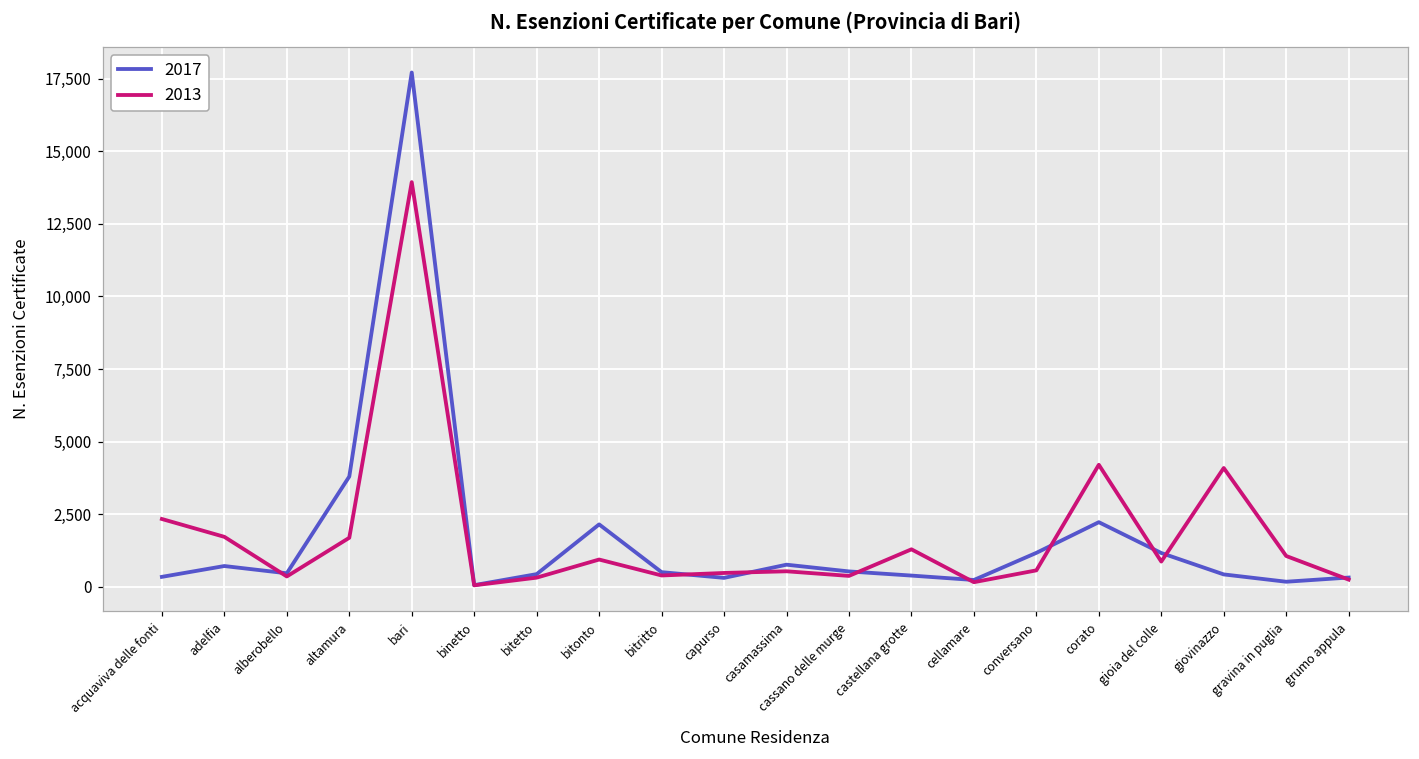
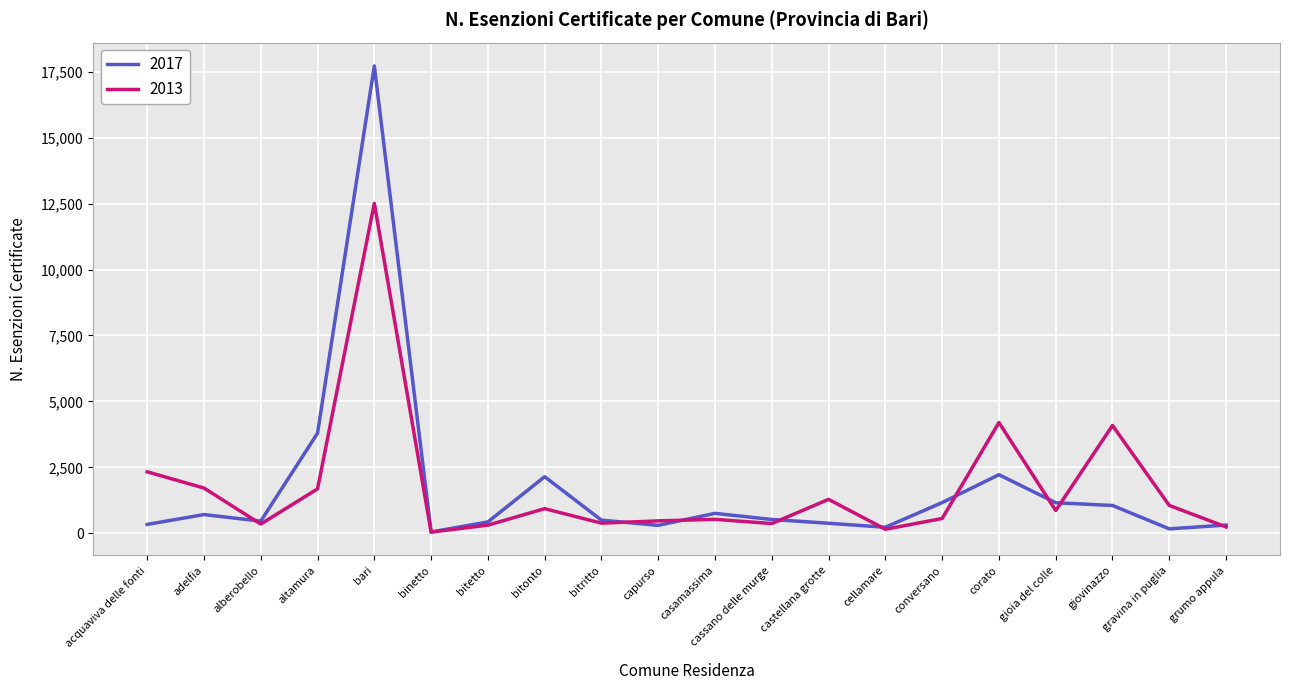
2013, bari: 13,900 -> 12,500
2017, giovinazzo: 400 -> 1,100
